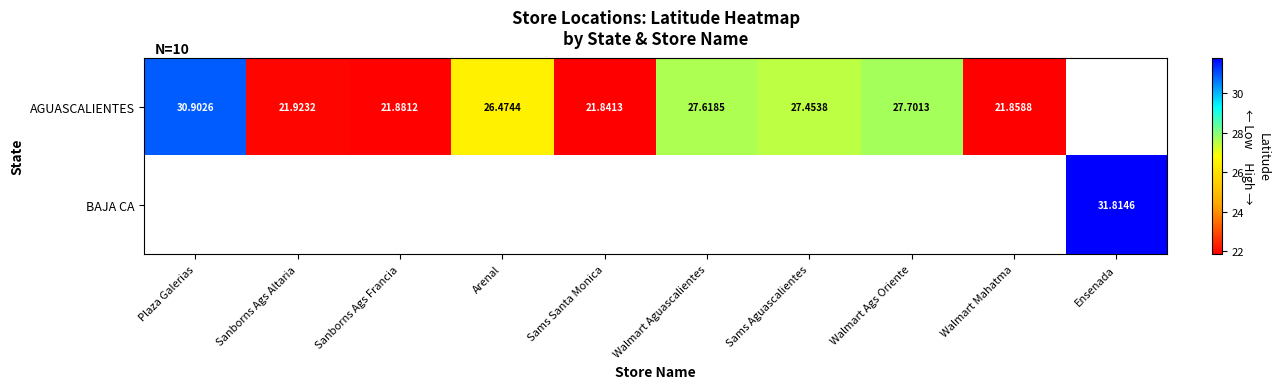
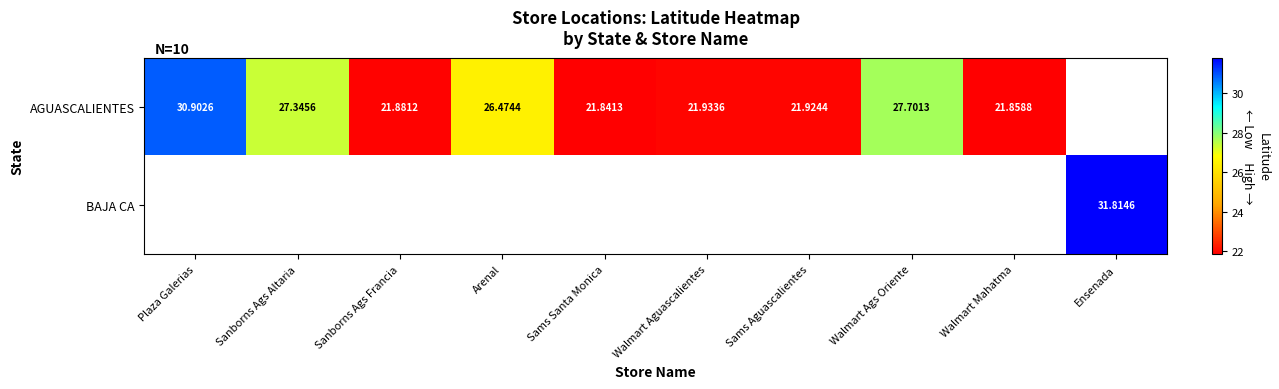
AGUASCALIENTES, Sanborns Ags Altaria: 21.9232 -> 27.3456
AGUASCALIENTES, Walmart Aguascalientes: 27.6185 -> 21.9336
AGUASCALIENTES, Sams Aguascalientes: 27.4538 -> 21.9244
